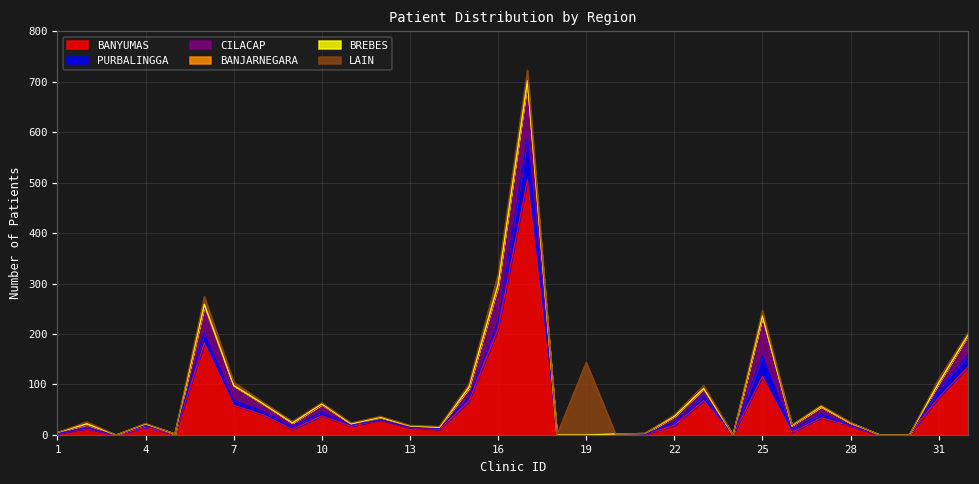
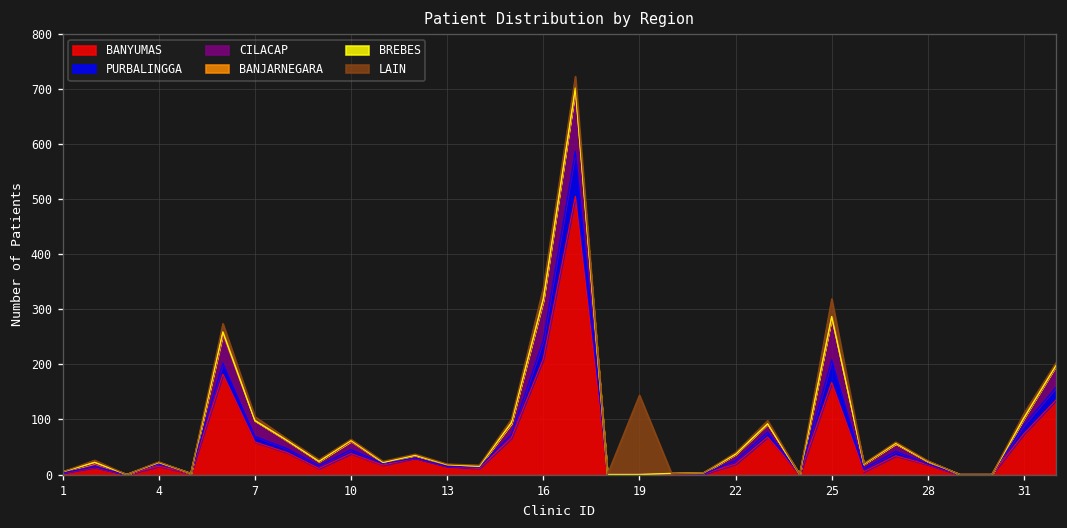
PURBALINGGA, 16: 10 -> 30
BANYUMAS, 25: 120 -> 170
LAIN, 25: 10 -> 30
